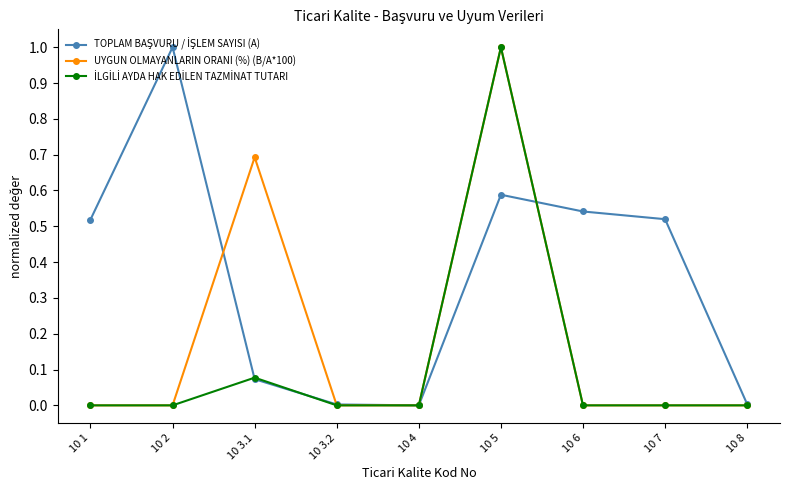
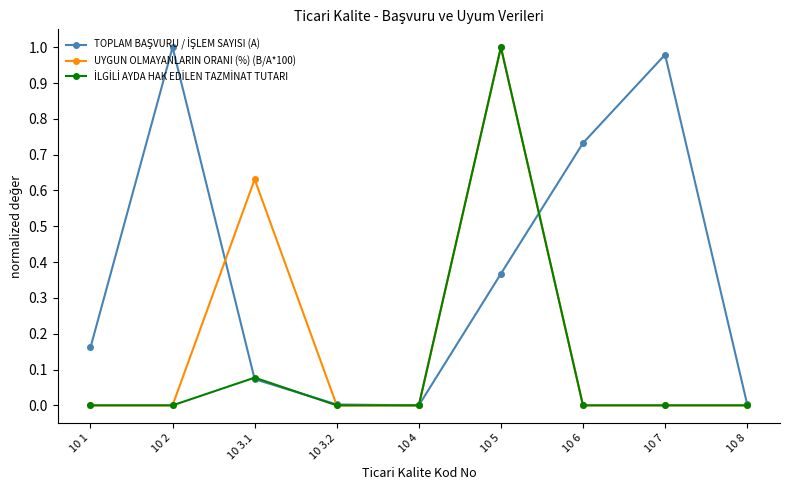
TOPLAM BAŞVURU / İŞLEM SAYISI (A), 10 1: 0.52 -> 0.16
UYGUN OLMAYANLARIN ORANI (%) (B/A*100), 10 3.1: 0.69 -> 0.63
TOPLAM BAŞVURU / İŞLEM SAYISI (A), 10 5: 0.59 -> 0.37
TOPLAM BAŞVURU / İŞLEM SAYISI (A), 10 6: 0.54 -> 0.73
TOPLAM BAŞVURU / İŞLEM SAYISI (A), 10 7: 0.52 -> 0.98
